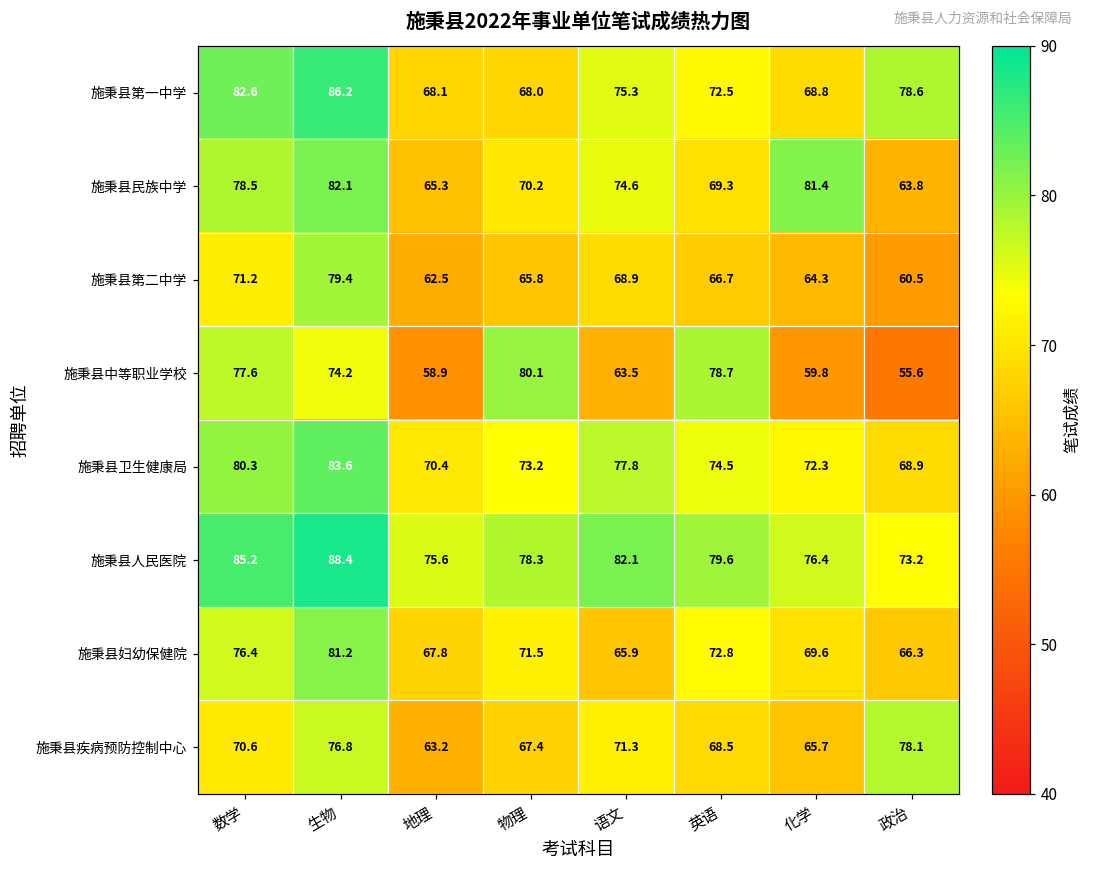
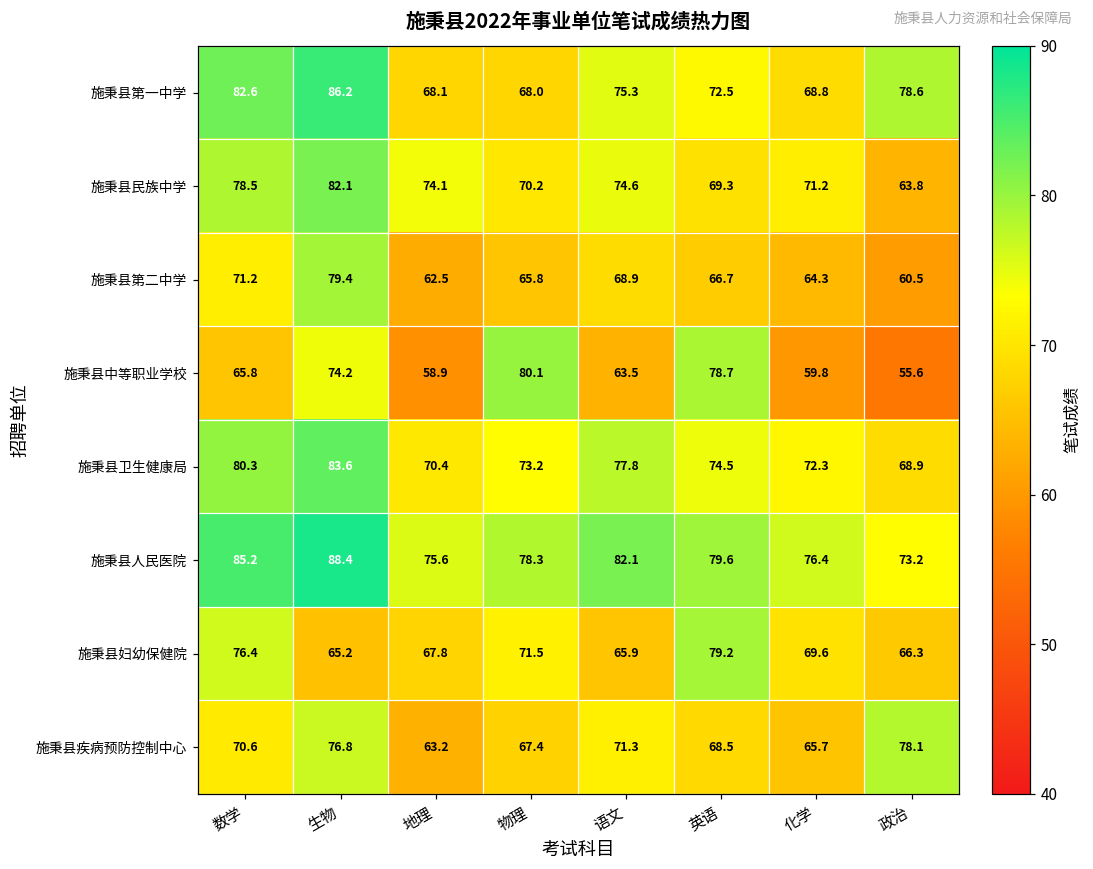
施秉县民族中学, 地理: 65.3 -> 74.1
施秉县民族中学, 化学: 81.4 -> 71.2
施秉县中等职业学校, 数学: 77.6 -> 65.8
施秉县妇幼保健院, 生物: 81.2 -> 65.2
施秉县妇幼保健院, 英语: 72.8 -> 79.2
